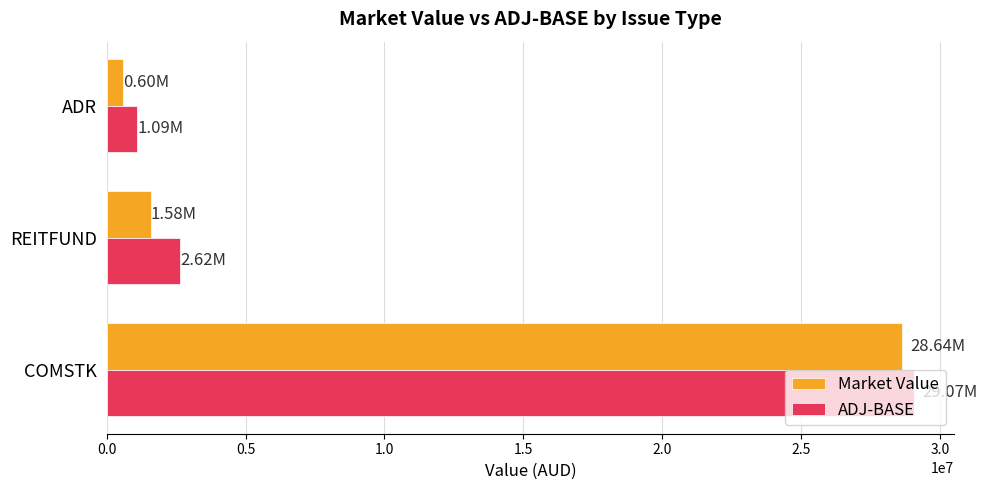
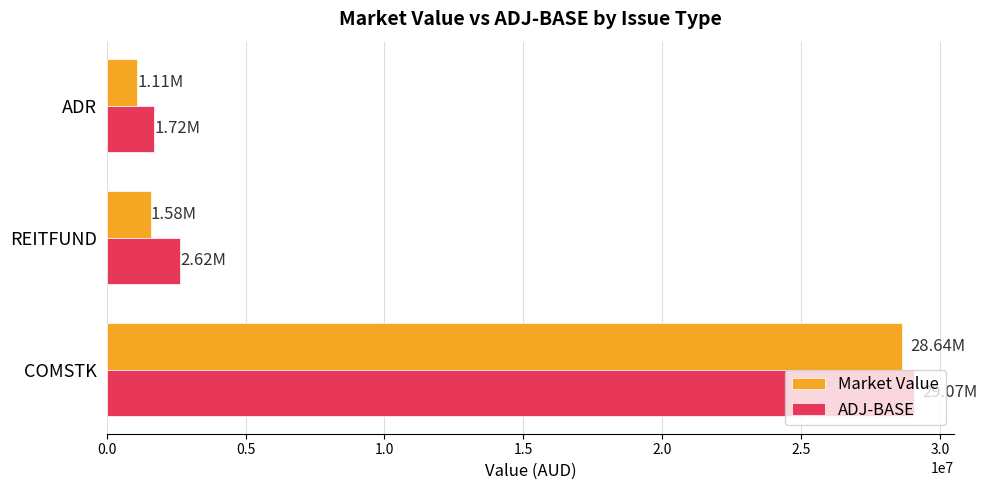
Market Value, ADR: 0.60M -> 1.11M
ADJ-BASE, ADR: 1.09M -> 1.72M
